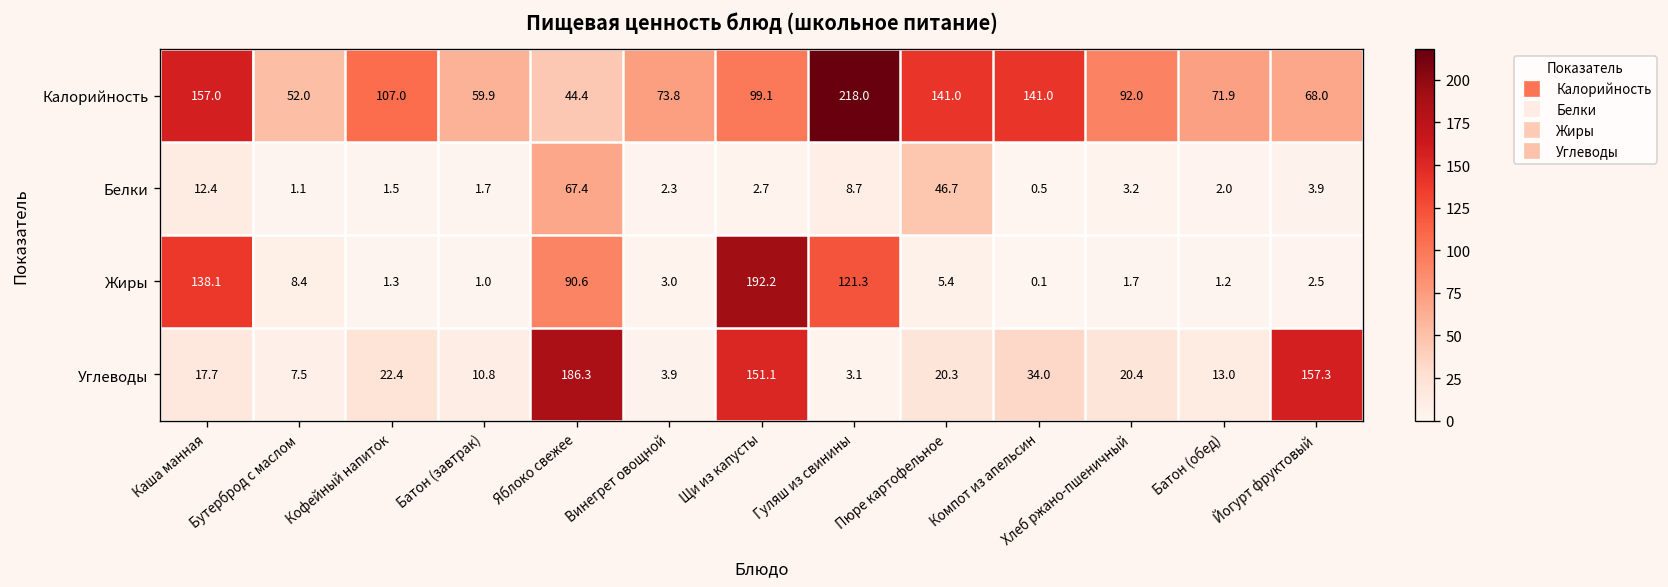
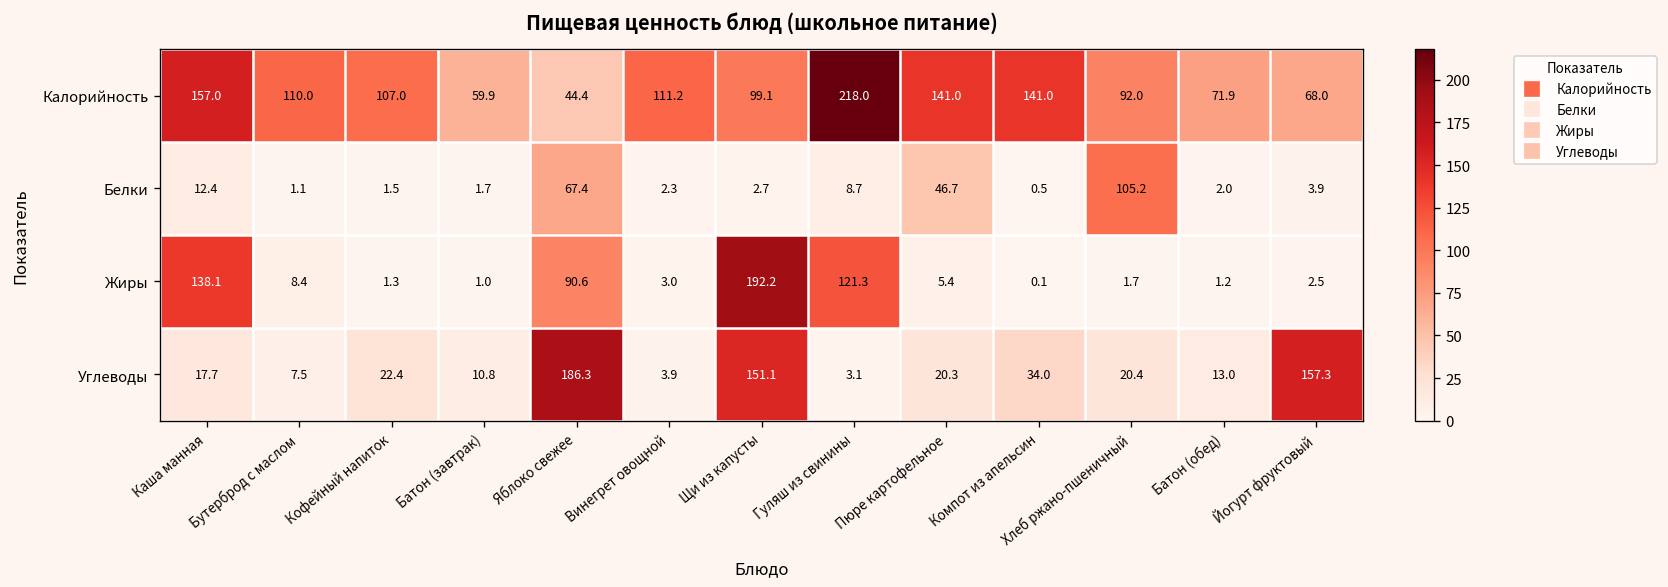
Калорийность, Бутерброд с маслом: 52.0 -> 110.0
Калорийность, Винегрет овощной: 73.8 -> 111.2
Белки, Хлеб ржано-пшеничный: 3.2 -> 105.2
